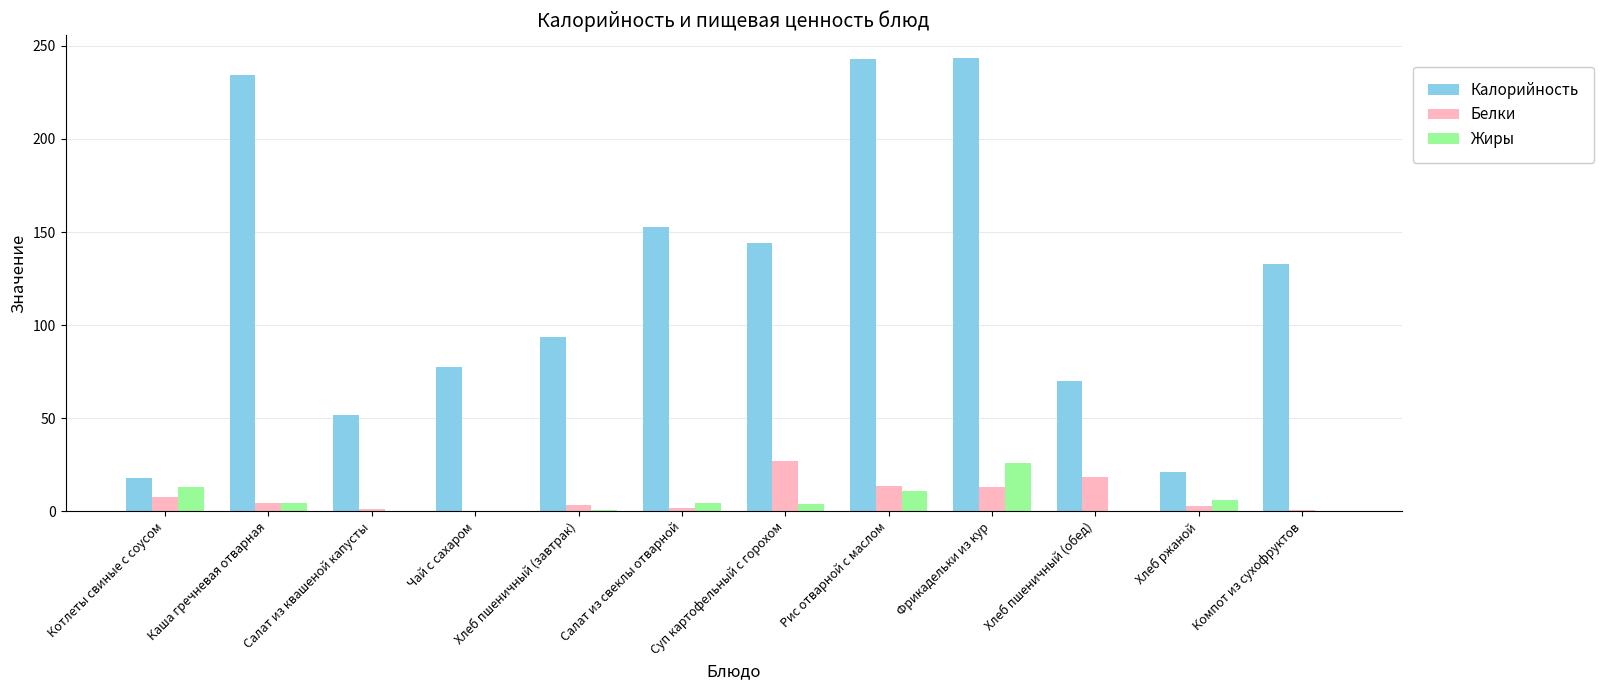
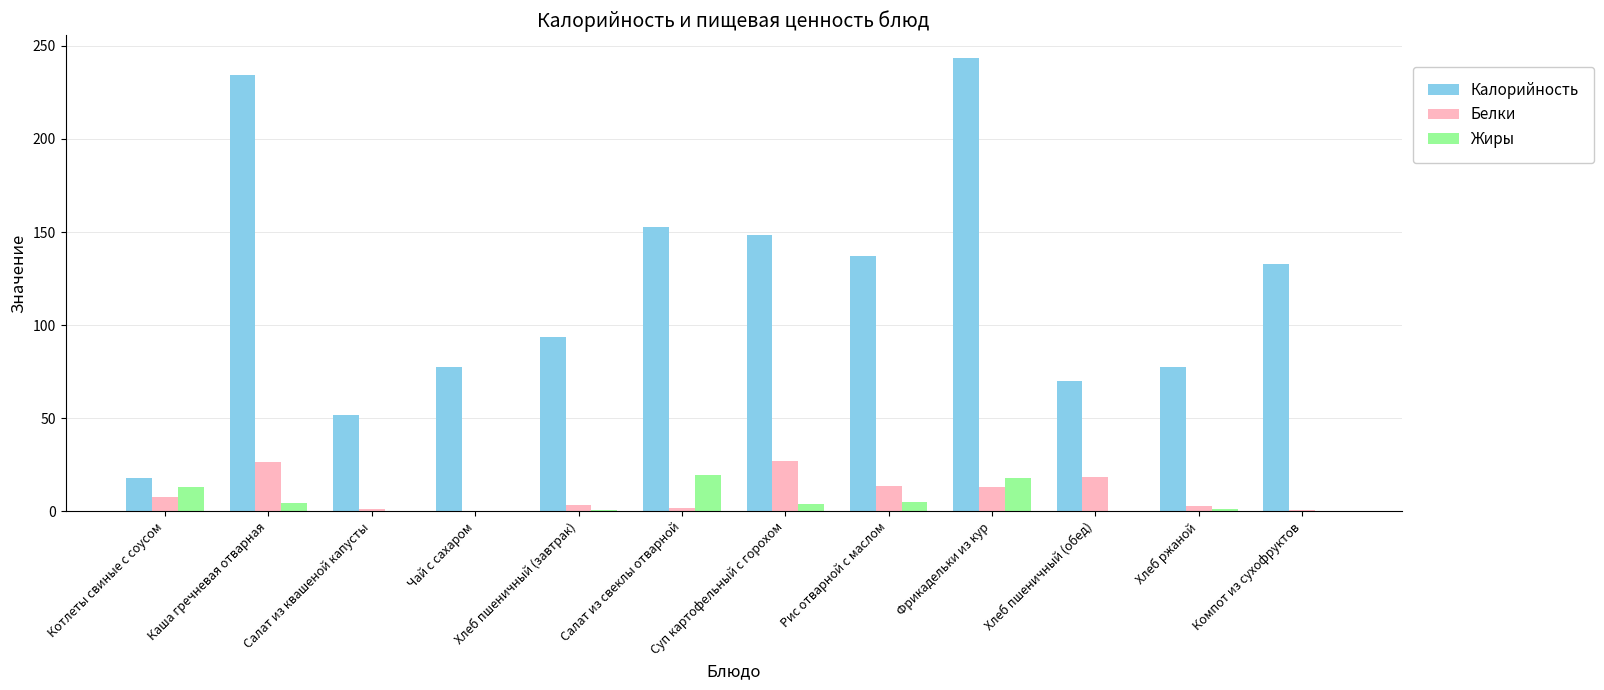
Белки, Каша гречневая отварная: 5 -> 26
Жиры, Салат из свеклы отварной: 4 -> 20
Калорийность, Суп картофельный с горохом: 144 -> 148
Калорийность, Рис отварной с маслом: 243 -> 137
Жиры, Рис отварной с маслом: 11 -> 5
Жиры, Фрикадельки из кур: 26 -> 18
Калорийность, Хлеб ржаной: 21 -> 78
Жиры, Хлеб ржаной: 6 -> 1
